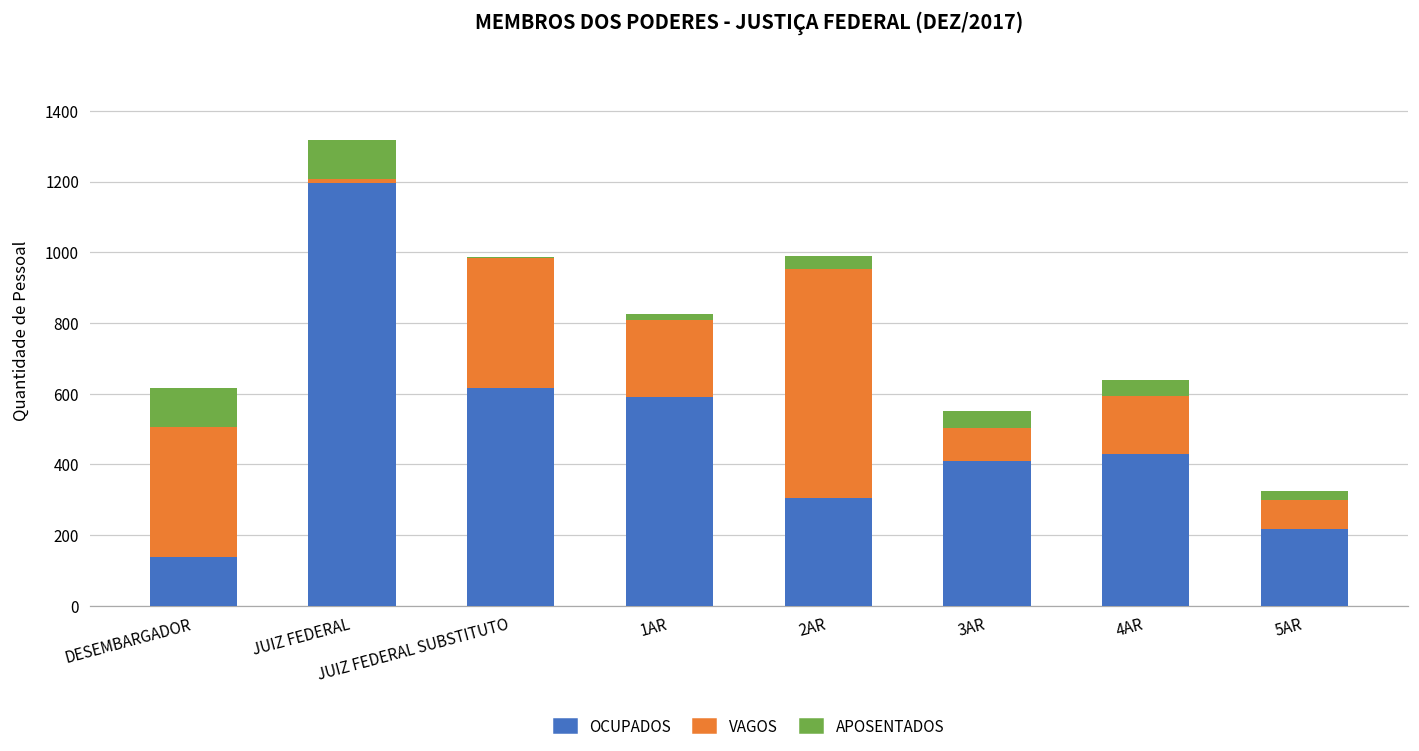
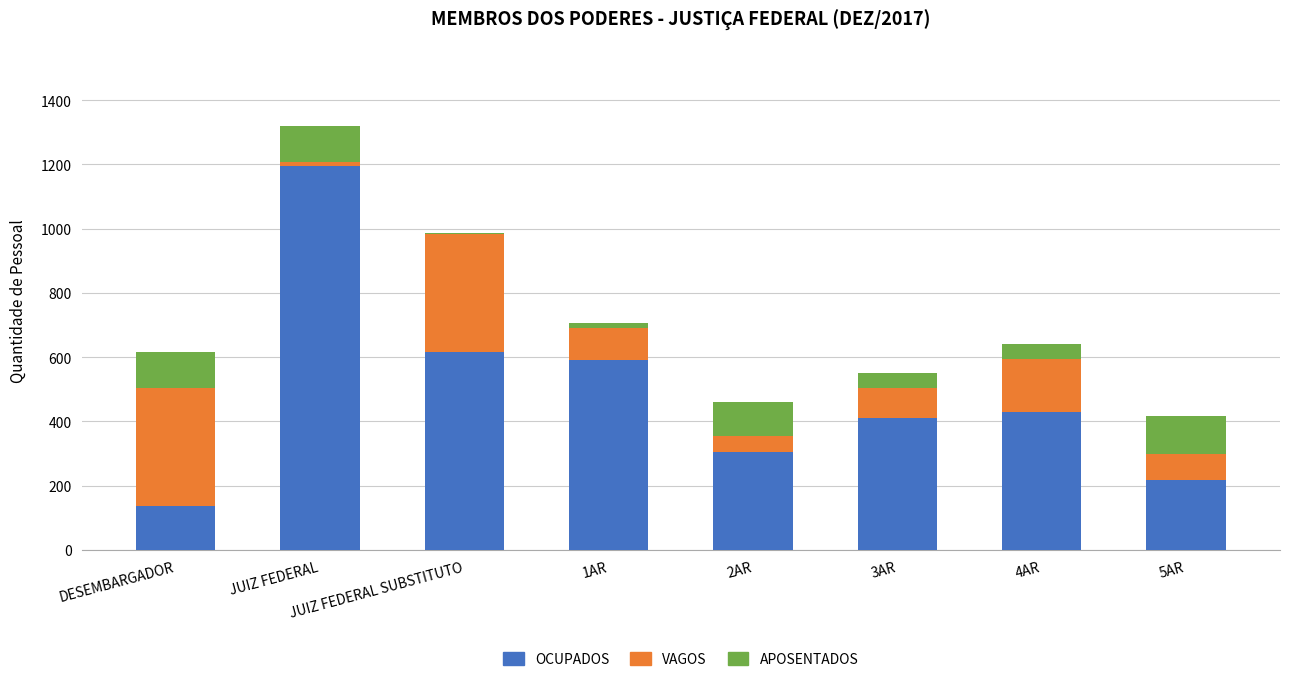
VAGOS, 1AR: 220 -> 100
VAGOS, 2AR: 650 -> 50
APOSENTADOS, 2AR: 40 -> 110
APOSENTADOS, 5AR: 30 -> 120
